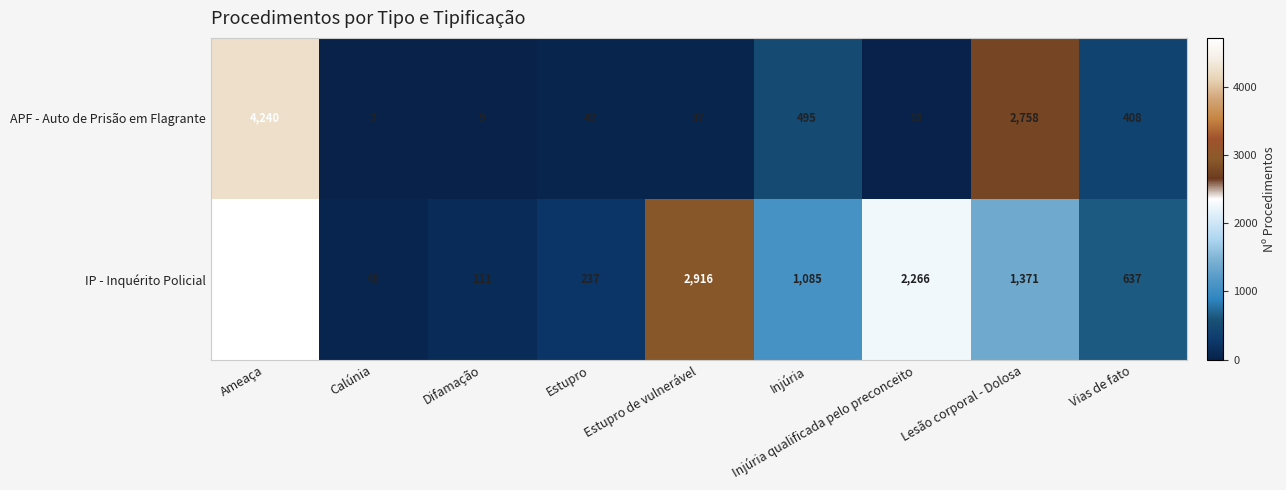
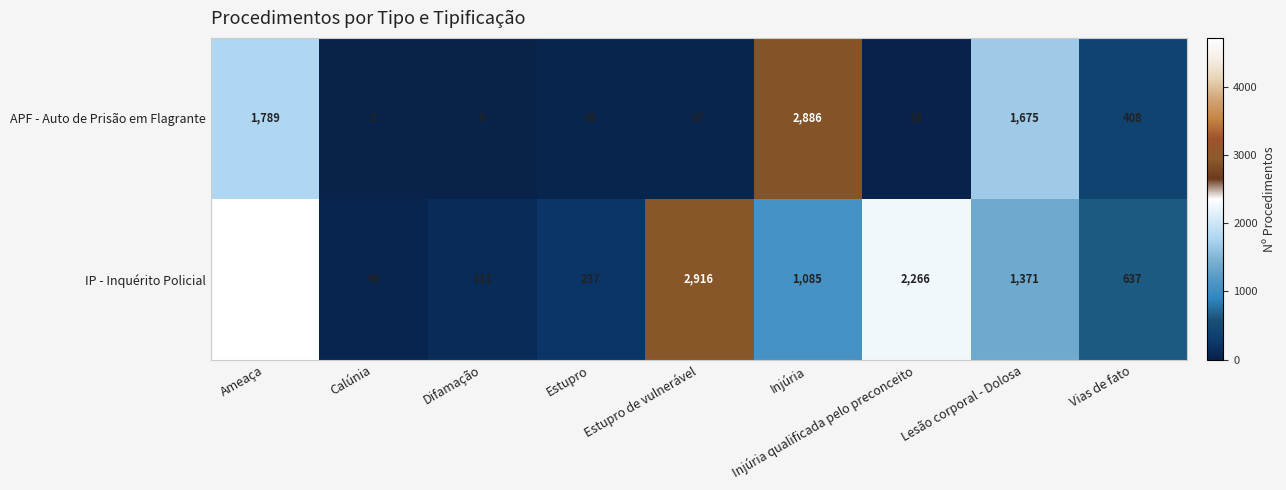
APF - Auto de Prisão em Flagrante, Ameaça: 4,240 -> 1,789
APF - Auto de Prisão em Flagrante, Injúria: 495 -> 2,886
APF - Auto de Prisão em Flagrante, Lesão corporal - Dolosa: 2,758 -> 1,675
